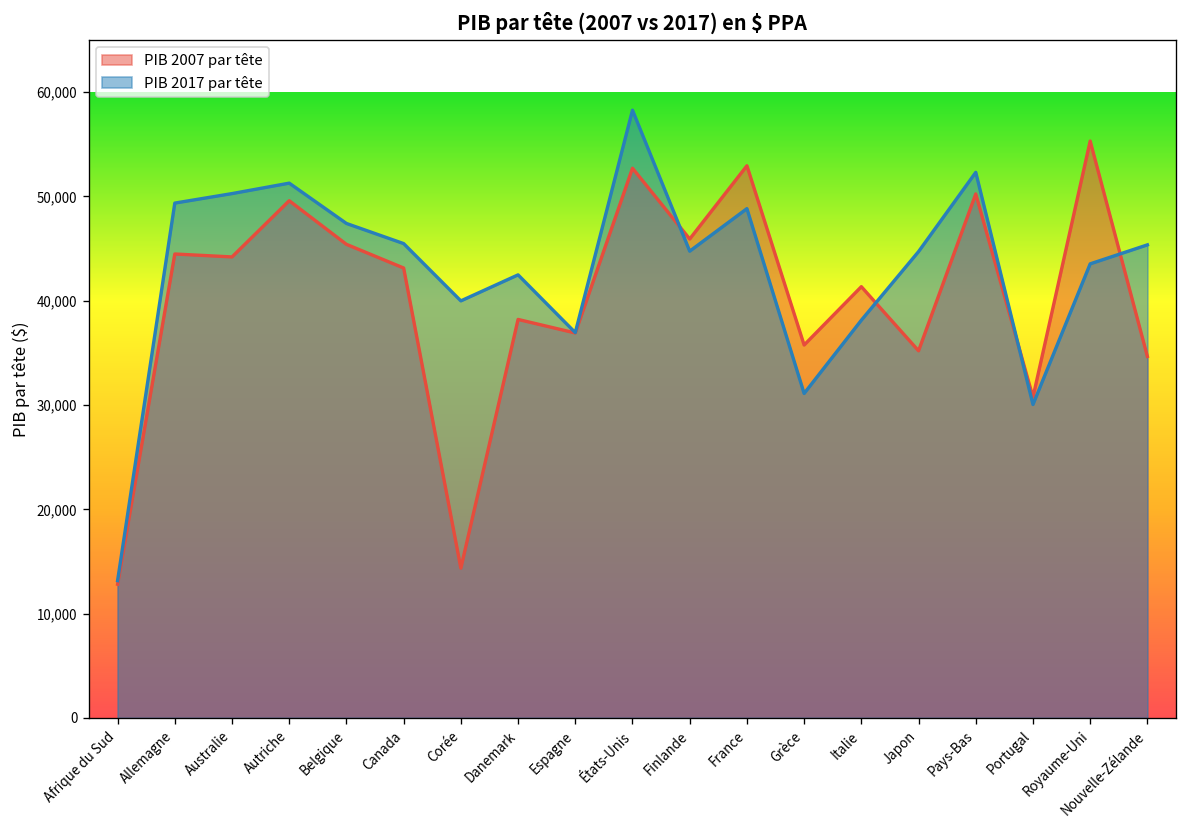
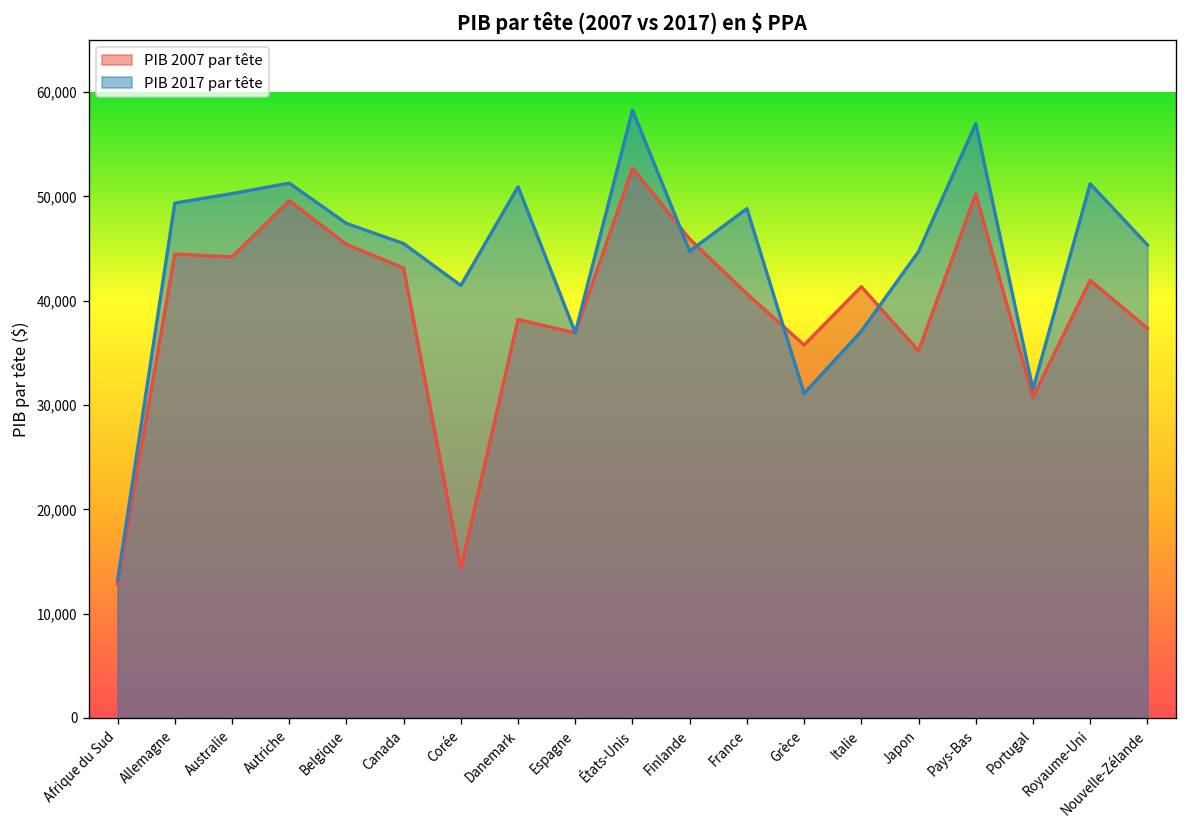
PIB 2017 par tête, Corée: 40,000 -> 41,000
PIB 2017 par tête, Danemark: 42,000 -> 51,000
PIB 2007 par tête, France: 53,000 -> 41,000
PIB 2017 par tête, Italie: 38,000 -> 37,000
PIB 2017 par tête, Pays-Bas: 52,000 -> 57,000
PIB 2017 par tête, Portugal: 30,000 -> 32,000
PIB 2007 par tête, Royaume-Uni: 55,000 -> 42,000
PIB 2017 par tête, Royaume-Uni: 44,000 -> 51,000
PIB 2007 par tête, Nouvelle-Zélande: 35,000 -> 37,000
